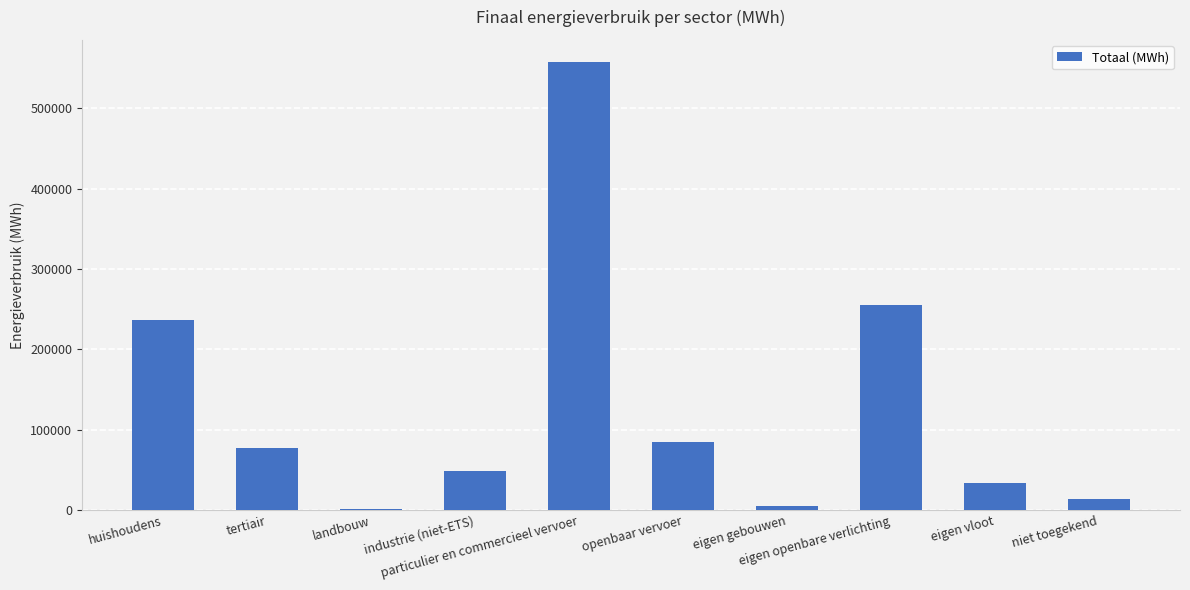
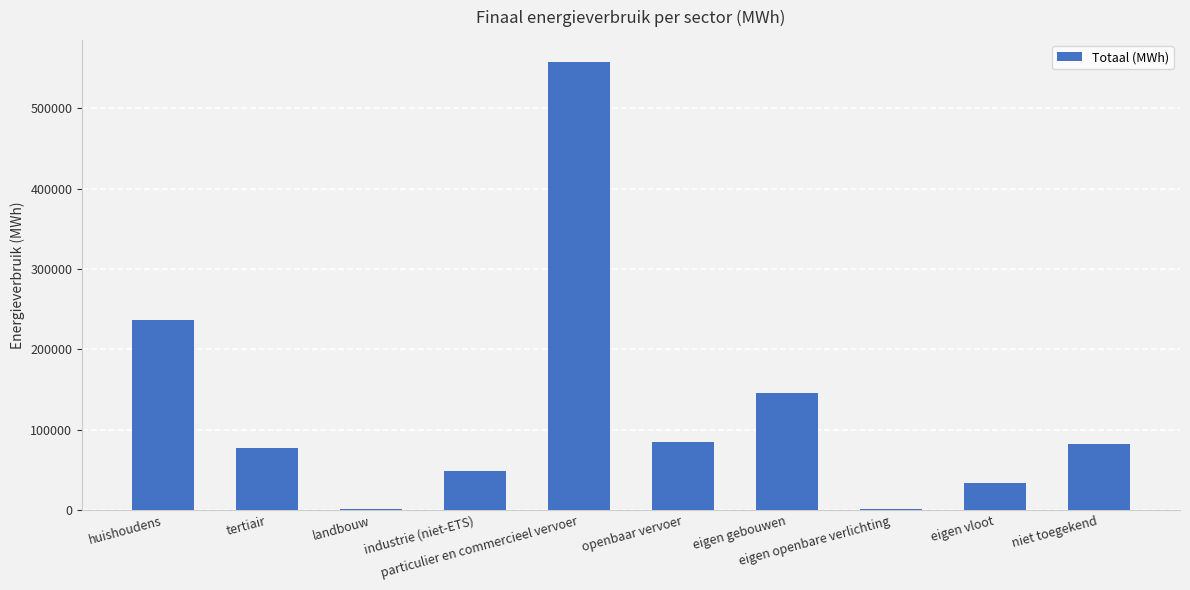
eigen gebouwen: 10000 -> 150000
eigen openbare verlichting: 260000 -> 0
niet toegekend: 10000 -> 80000
